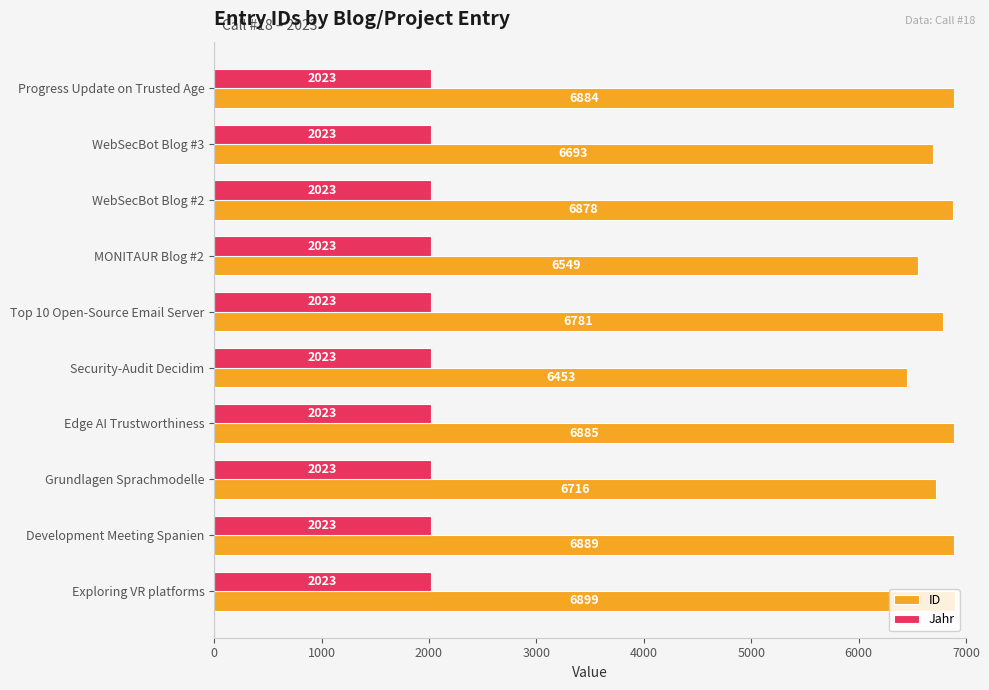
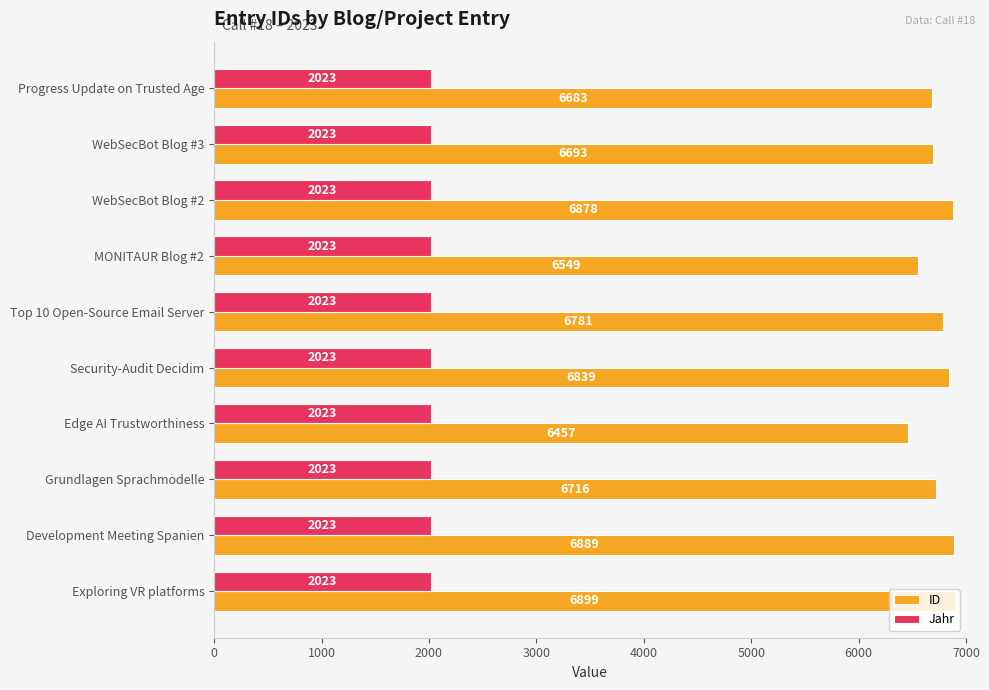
ID, Progress Update on Trusted Age: 6884 -> 6683
ID, Security-Audit Decidim: 6453 -> 6839
ID, Edge AI Trustworthiness: 6885 -> 6457
